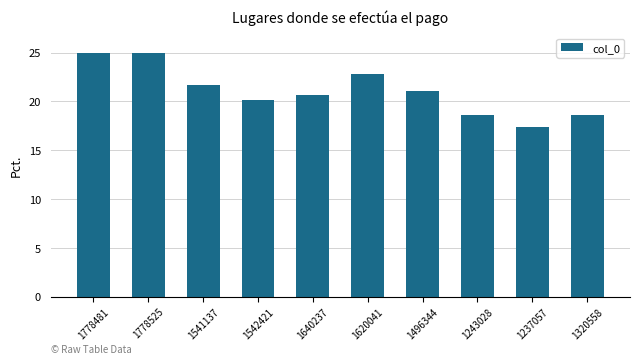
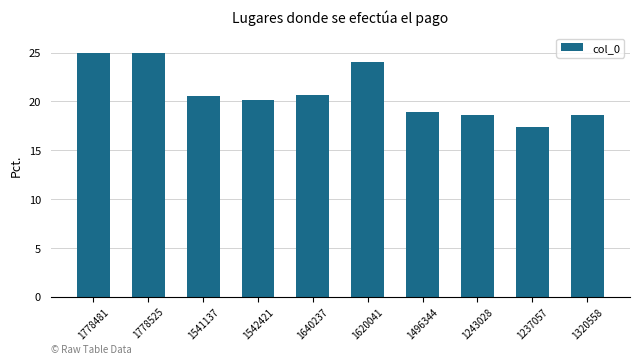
1541137: 22 -> 21
1620041: 23 -> 24
1496344: 21 -> 19
